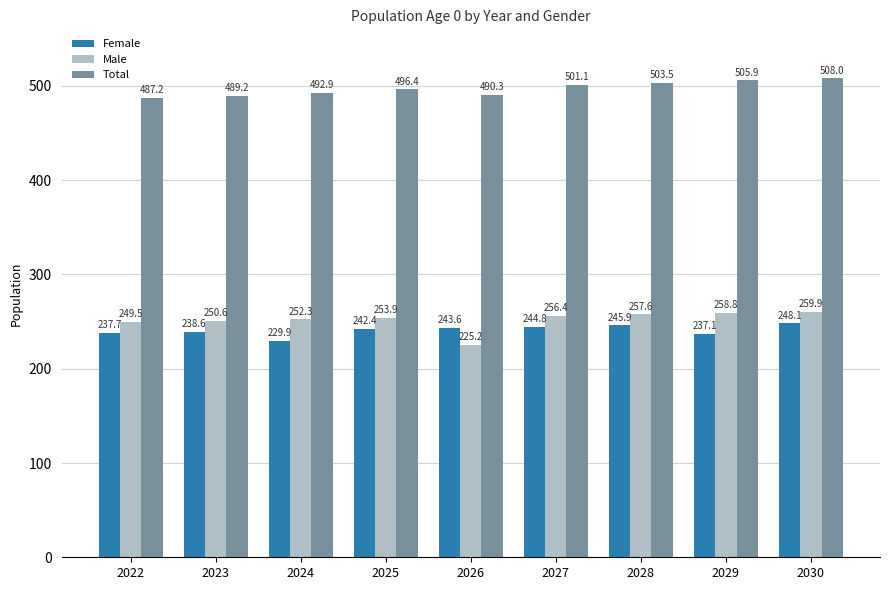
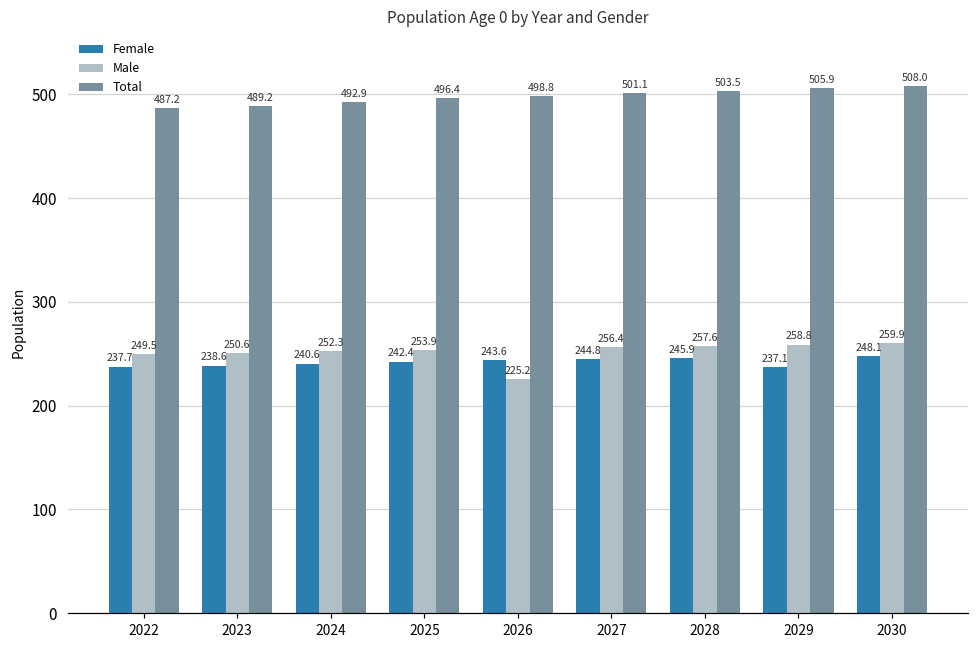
Female, 2024: 229.9 -> 240.6
Total, 2026: 490.3 -> 498.8
